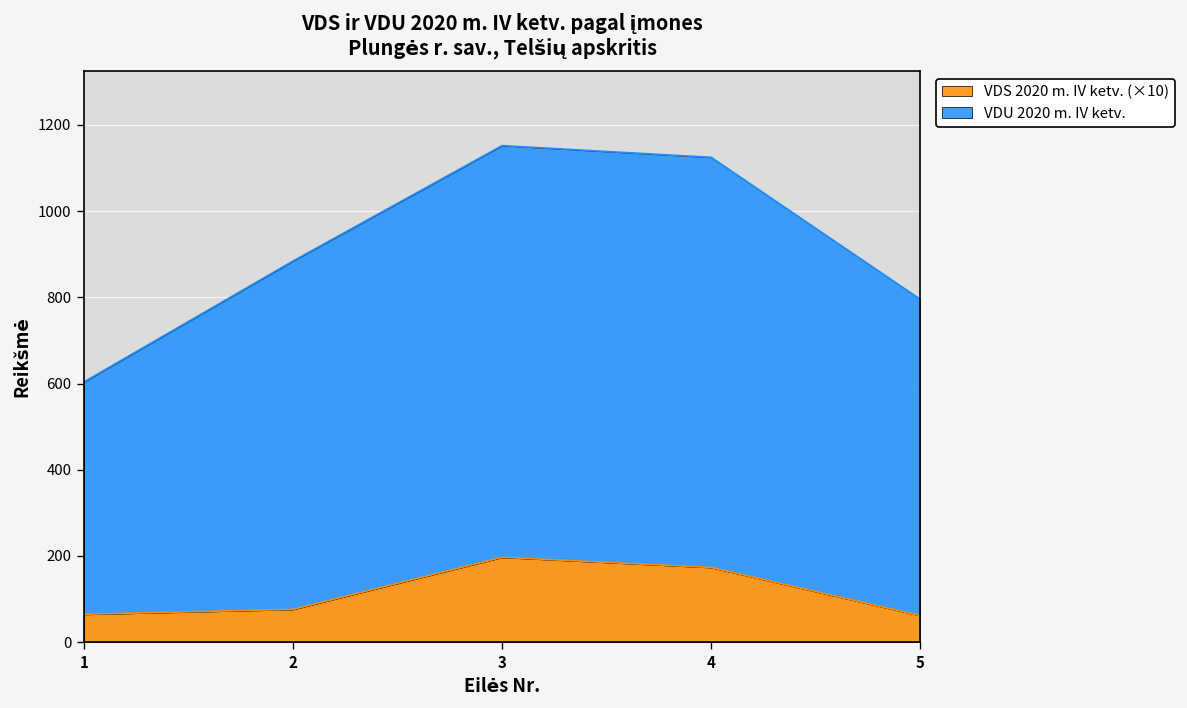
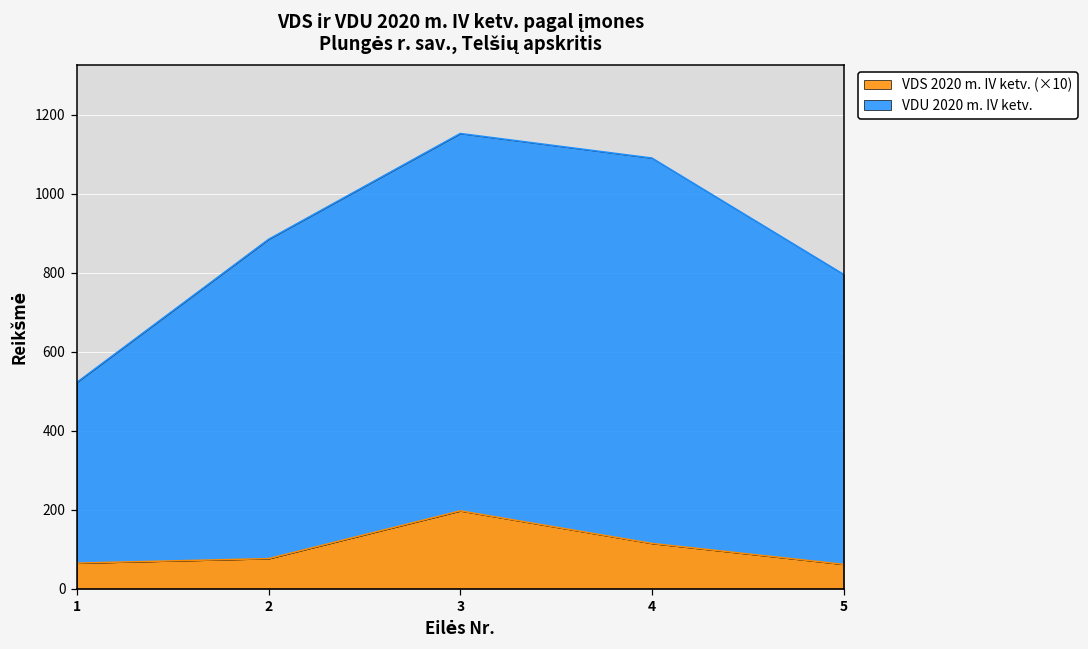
VDU 2020 m. IV ketv., 1: 540 -> 460
VDS 2020 m. IV ketv. (×10), 4: 170 -> 110
VDU 2020 m. IV ketv., 4: 950 -> 980
